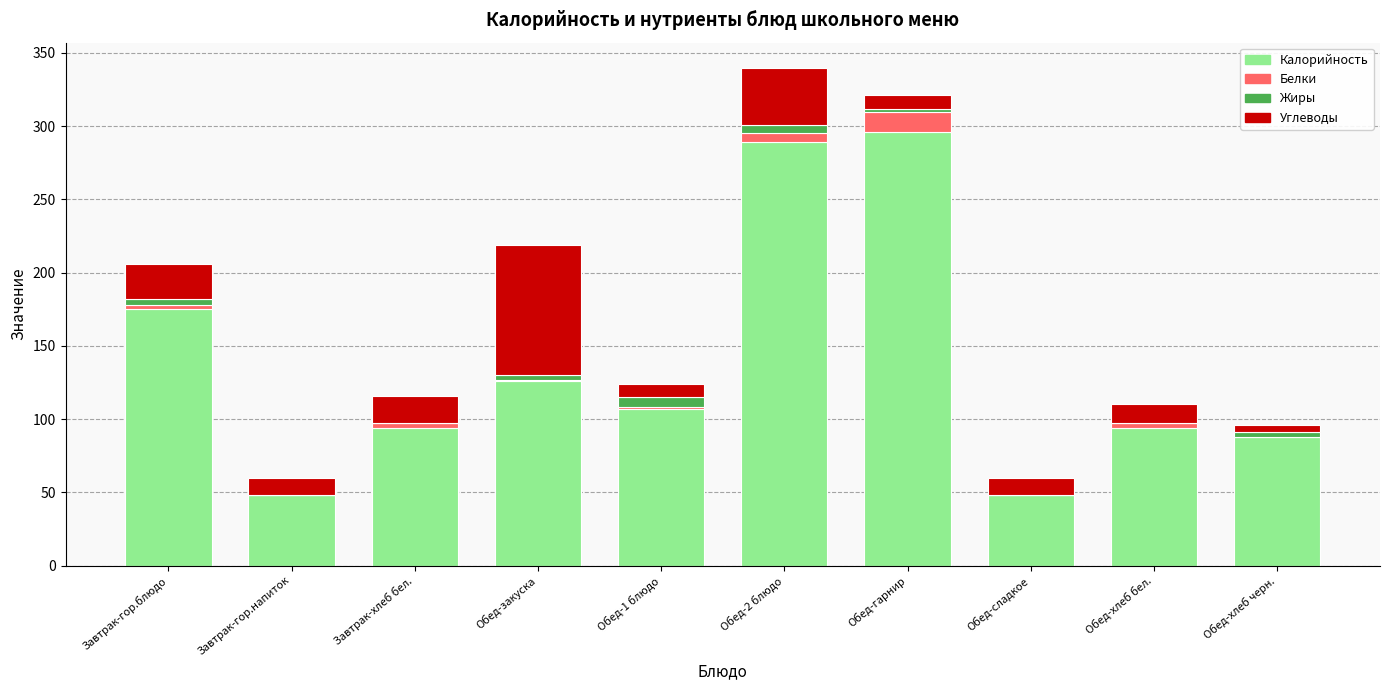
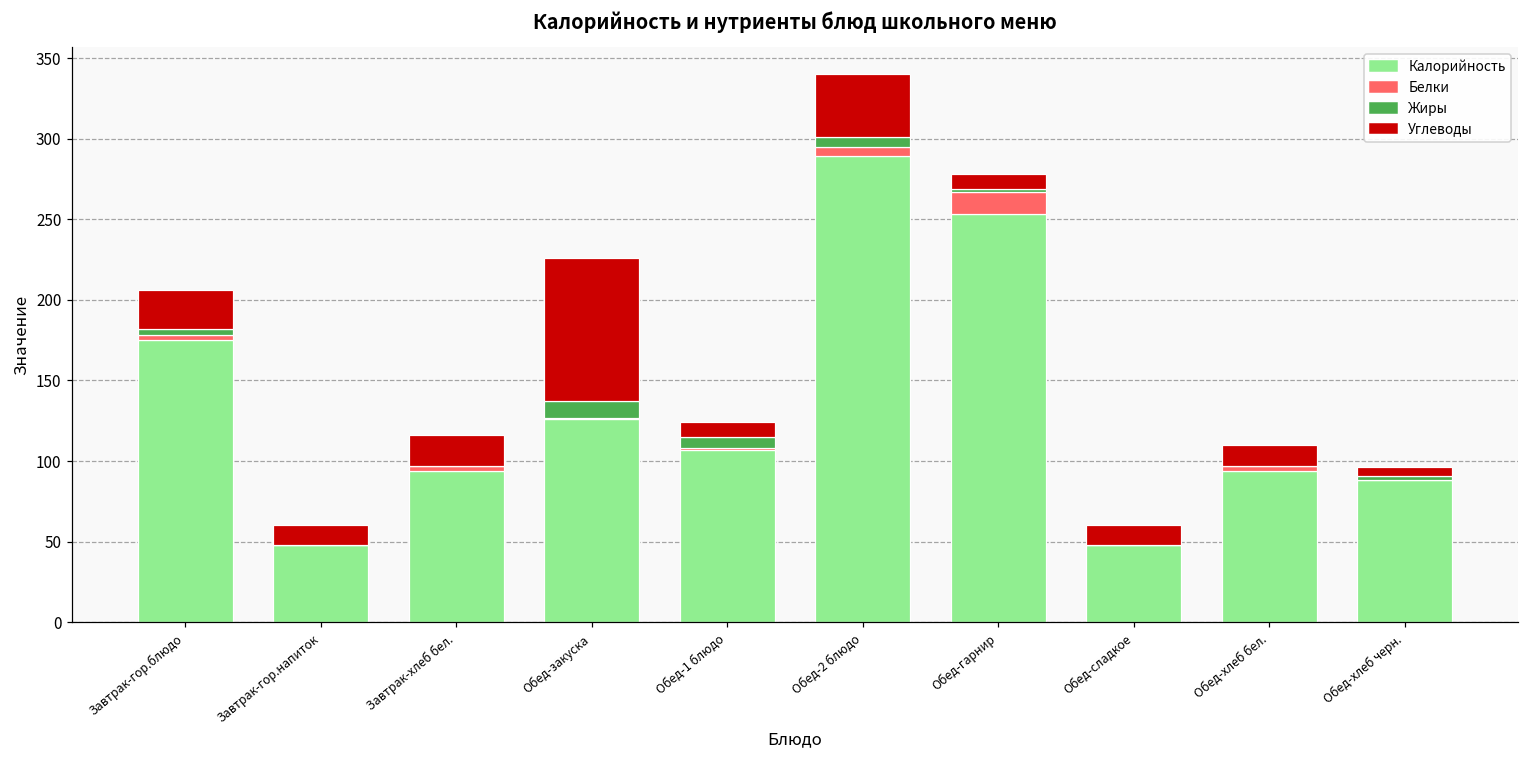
Жиры, Обед-закуска: 3 -> 10
Калорийность, Обед-гарнир: 296 -> 253
